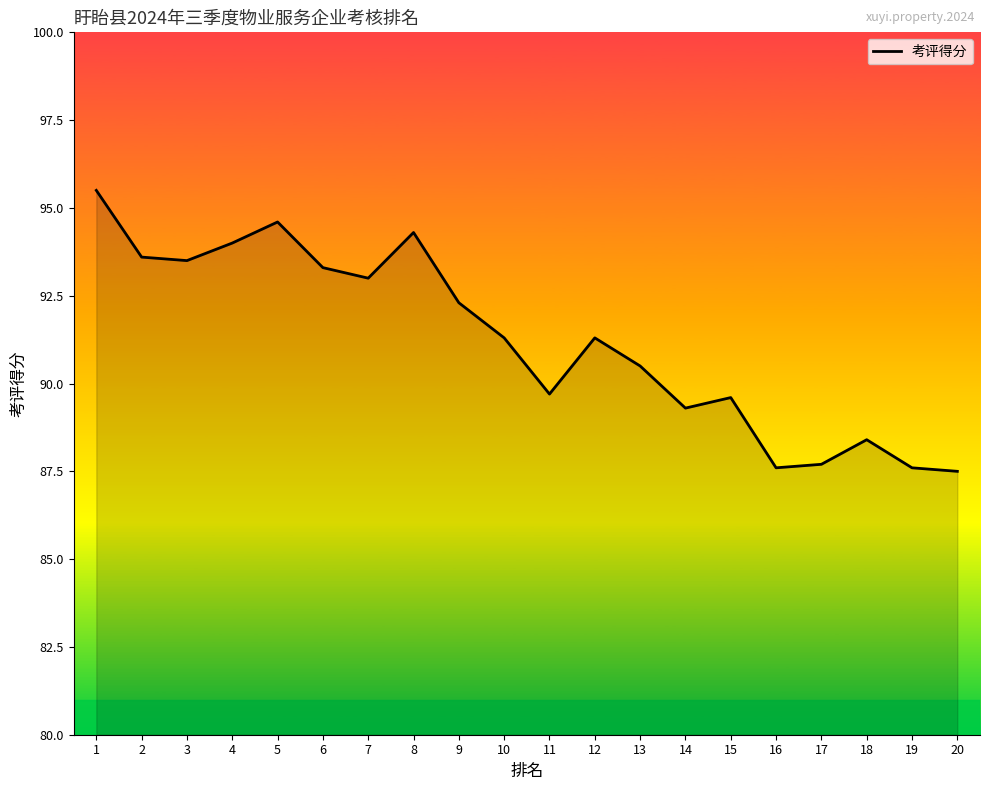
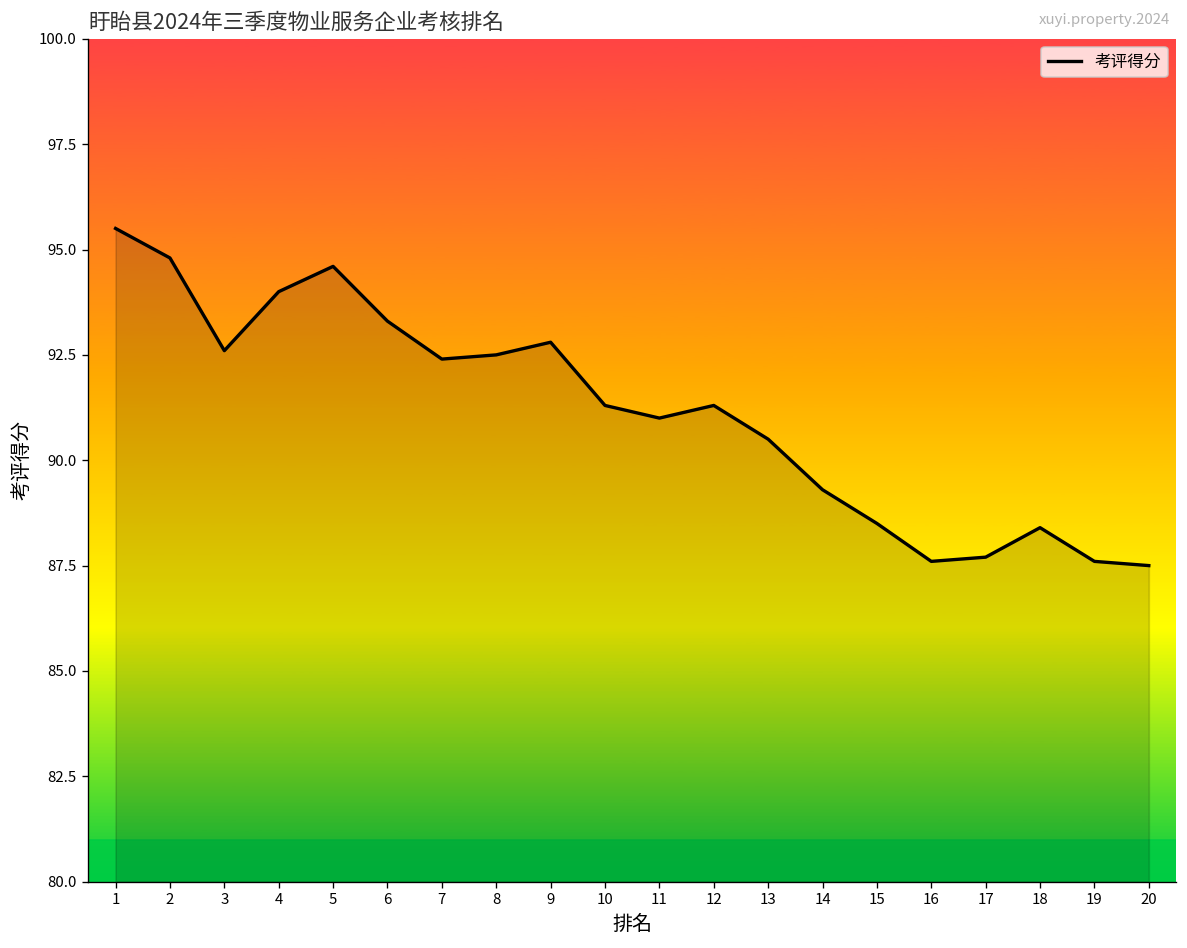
2: 93.6 -> 94.8
3: 93.5 -> 92.6
7: 93.0 -> 92.4
8: 94.3 -> 92.5
9: 92.3 -> 92.8
11: 89.7 -> 91.0
15: 89.6 -> 88.5
